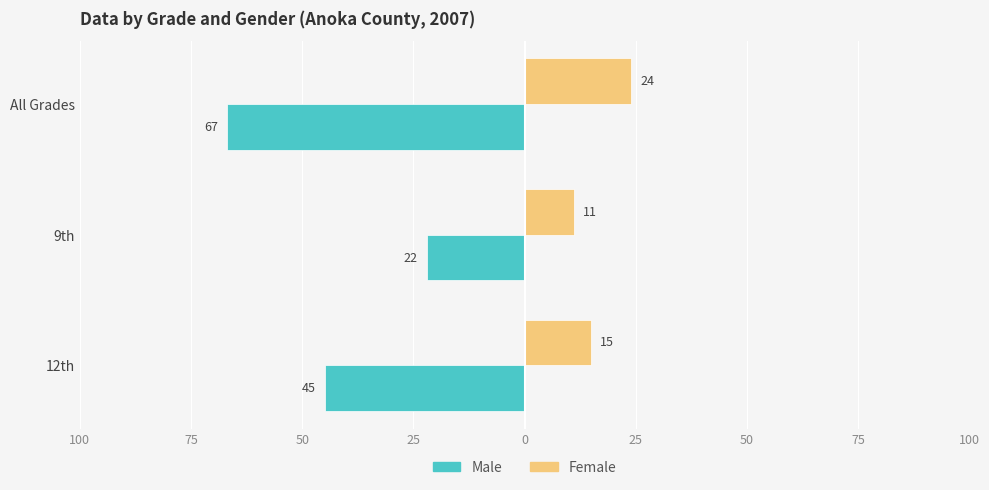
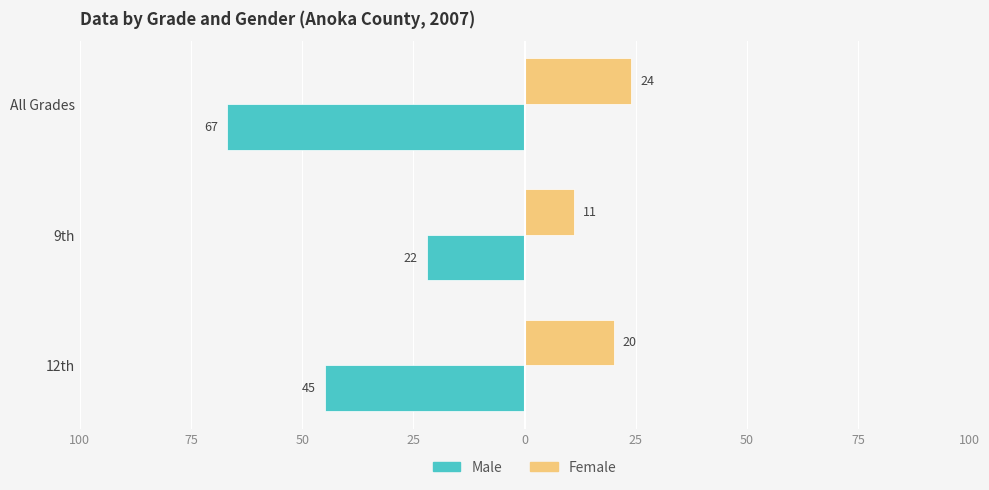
Female, 12th: 15 -> 20
